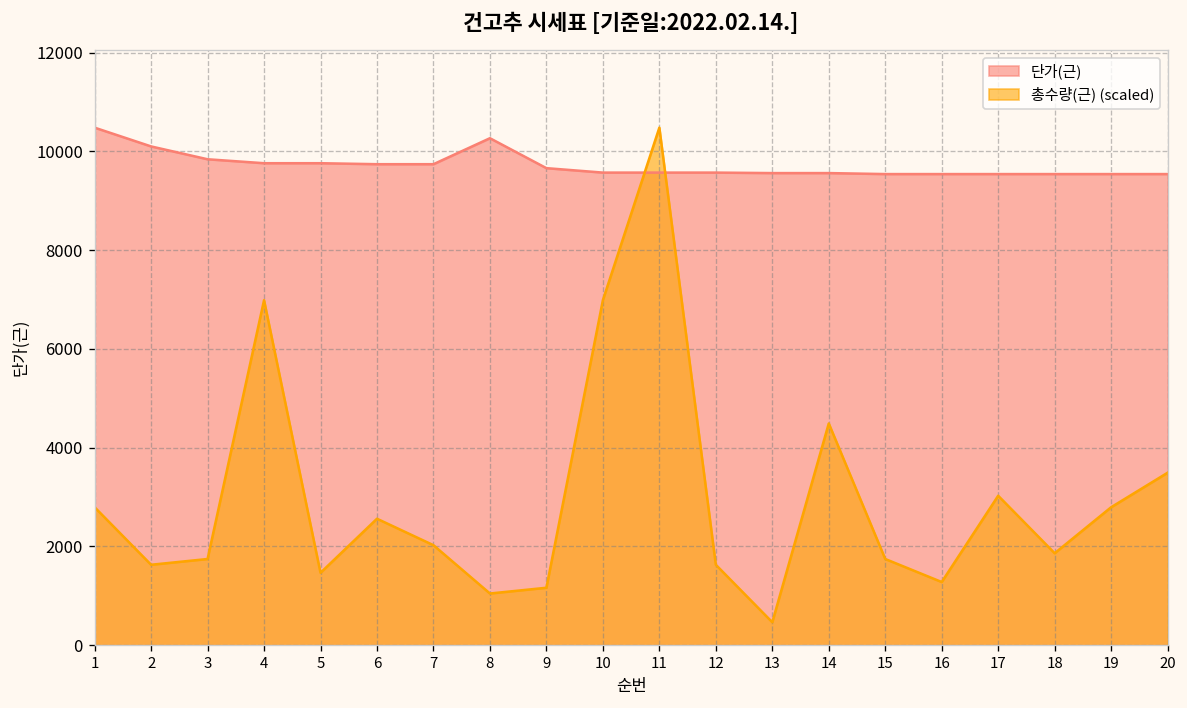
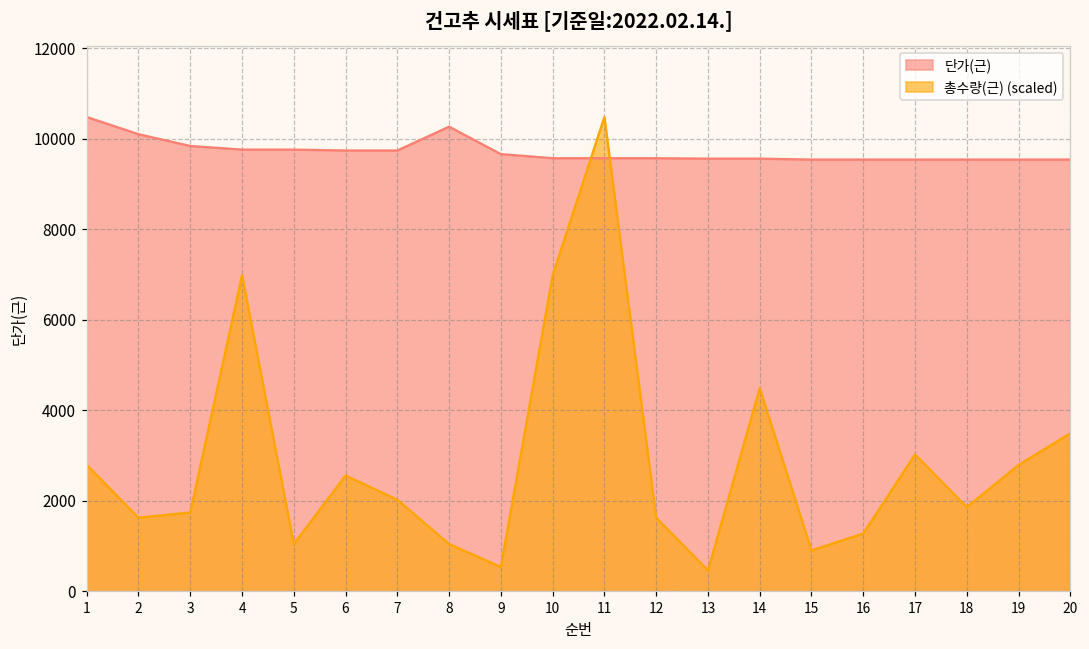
총수량(근) (scaled), 5: 1500 -> 1000
총수량(근) (scaled), 9: 1200 -> 500
총수량(근) (scaled), 15: 1700 -> 900
